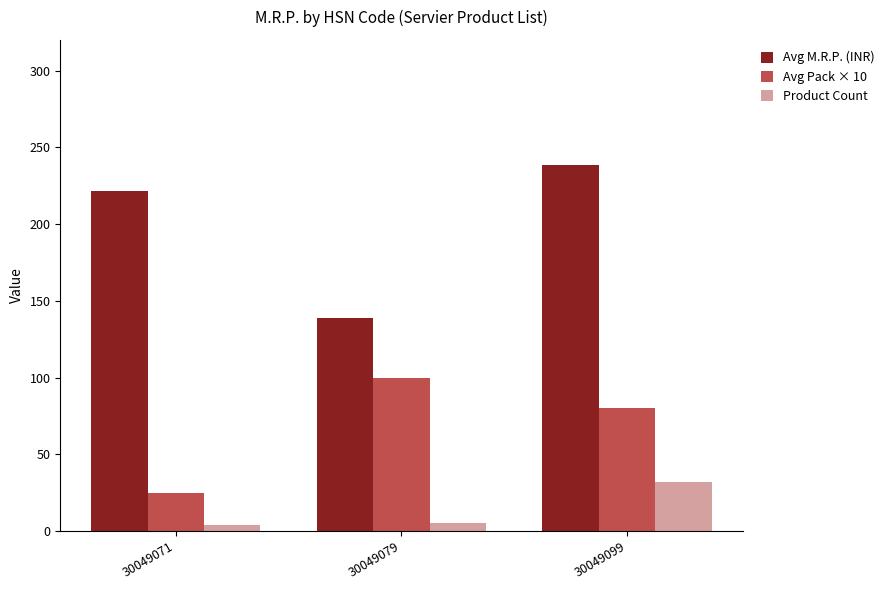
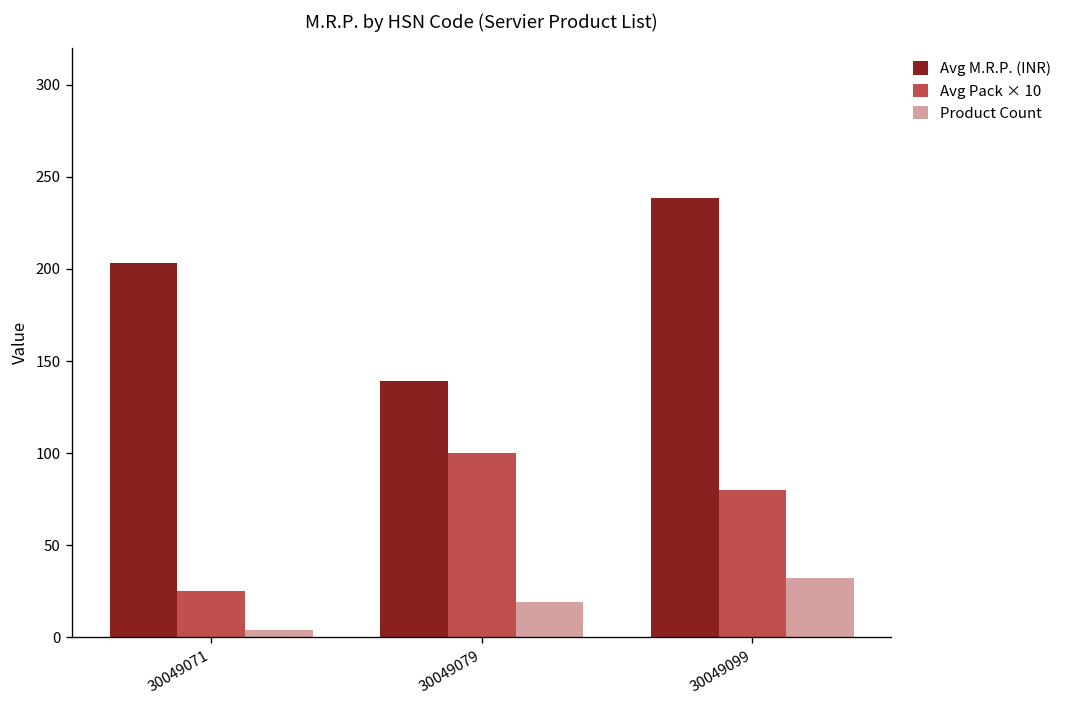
Avg M.R.P. (INR), 30049071: 222 -> 203
Product Count, 30049079: 5 -> 19
